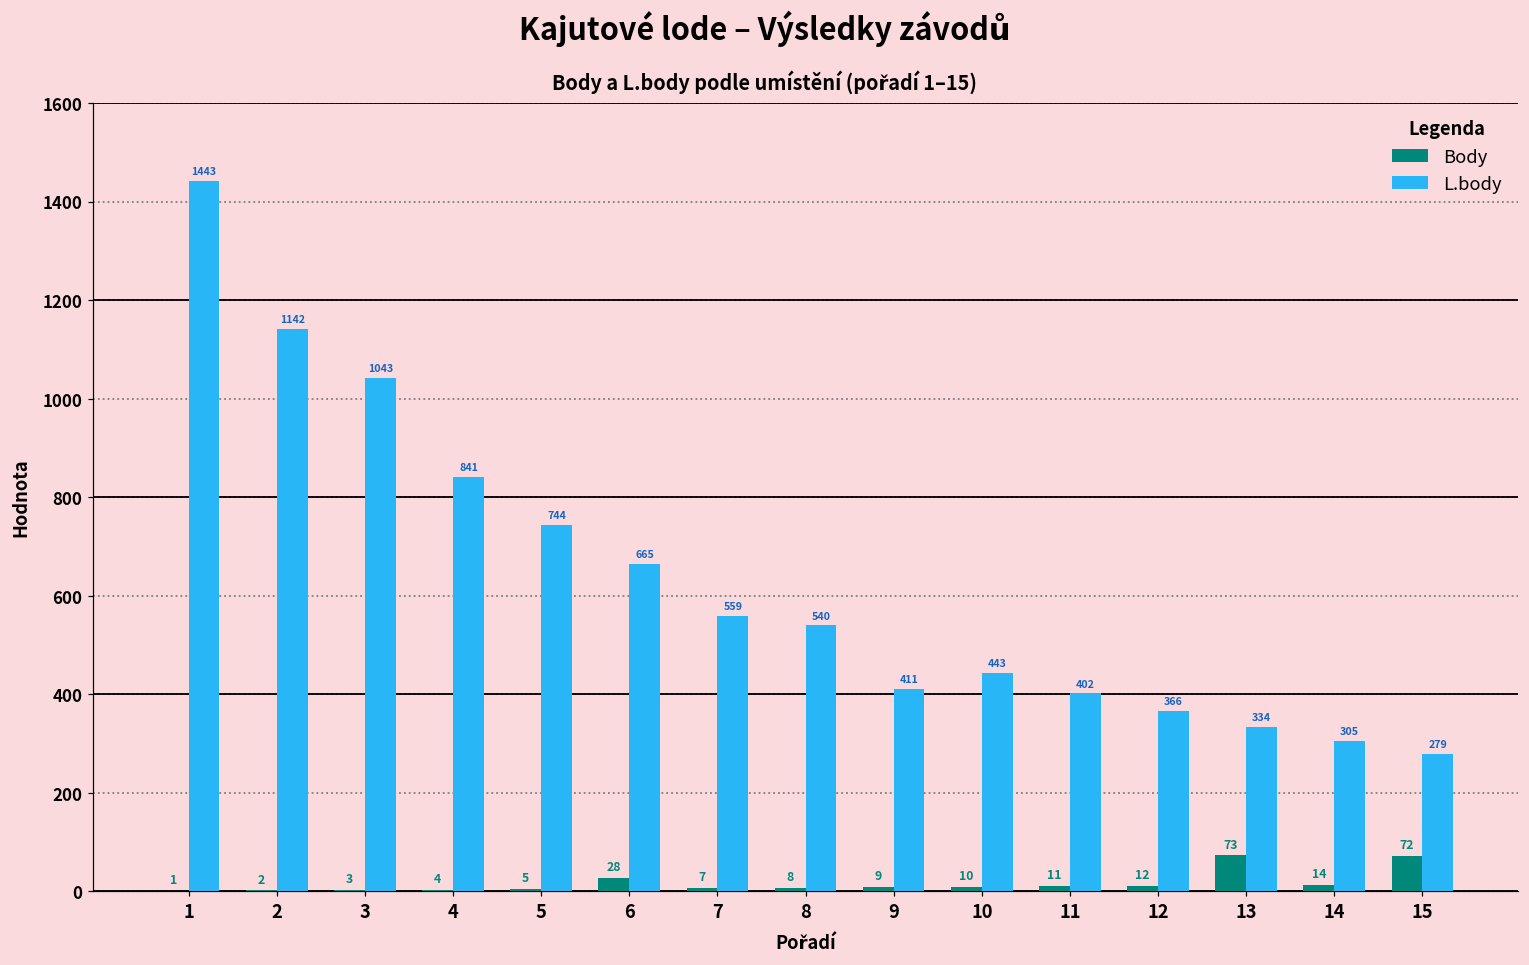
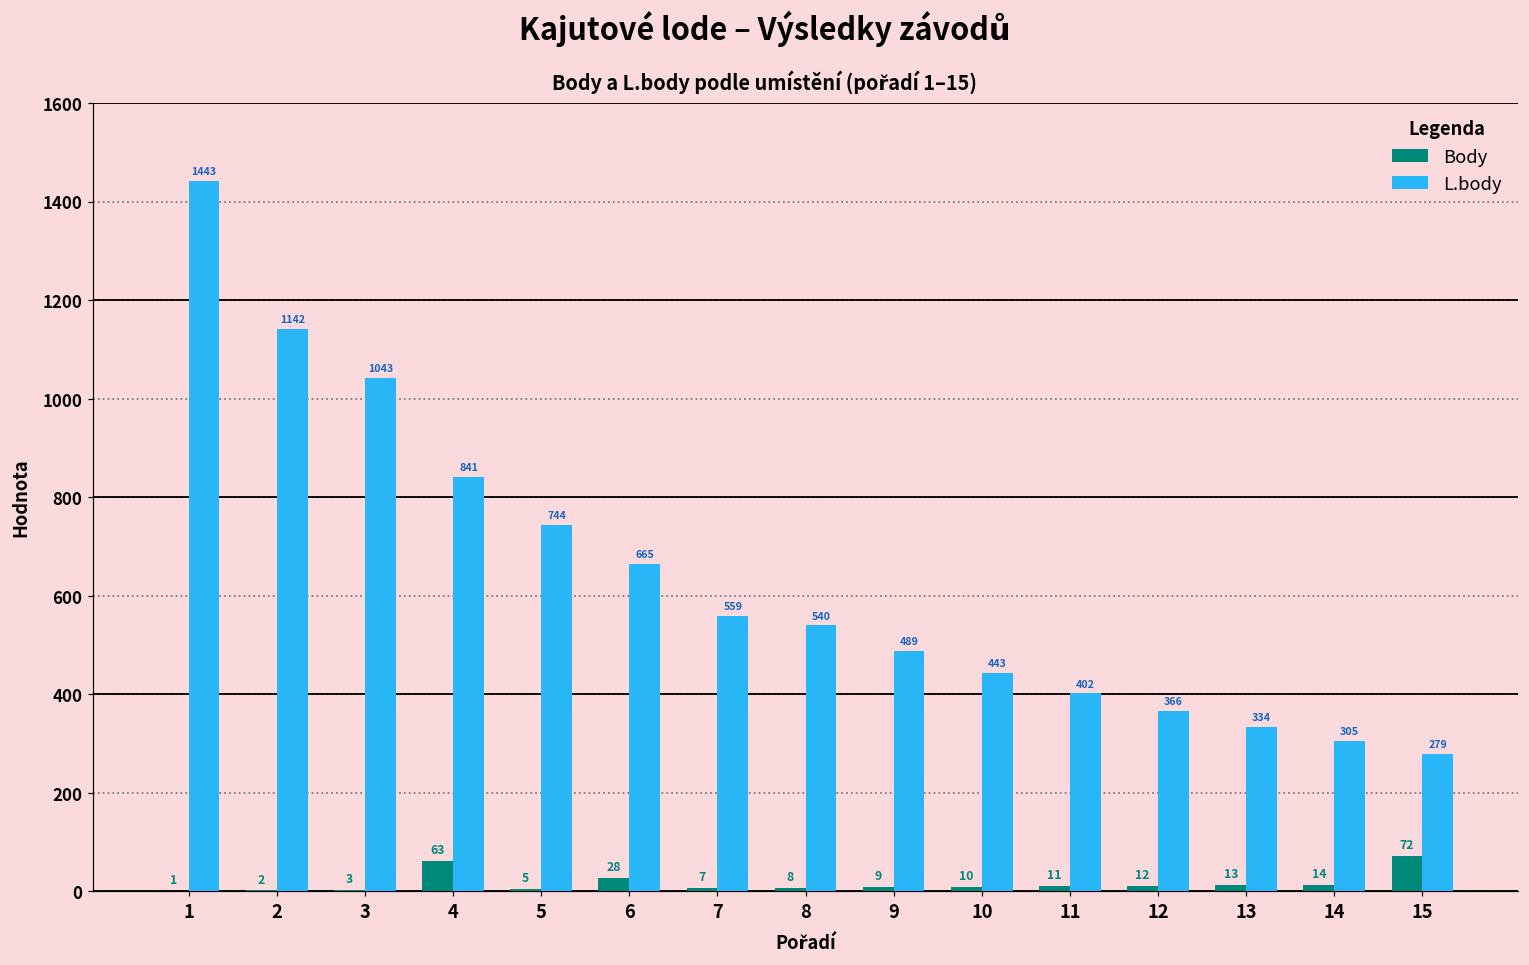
Body, 4: 4 -> 63
L.body, 9: 411 -> 489
Body, 13: 73 -> 13
